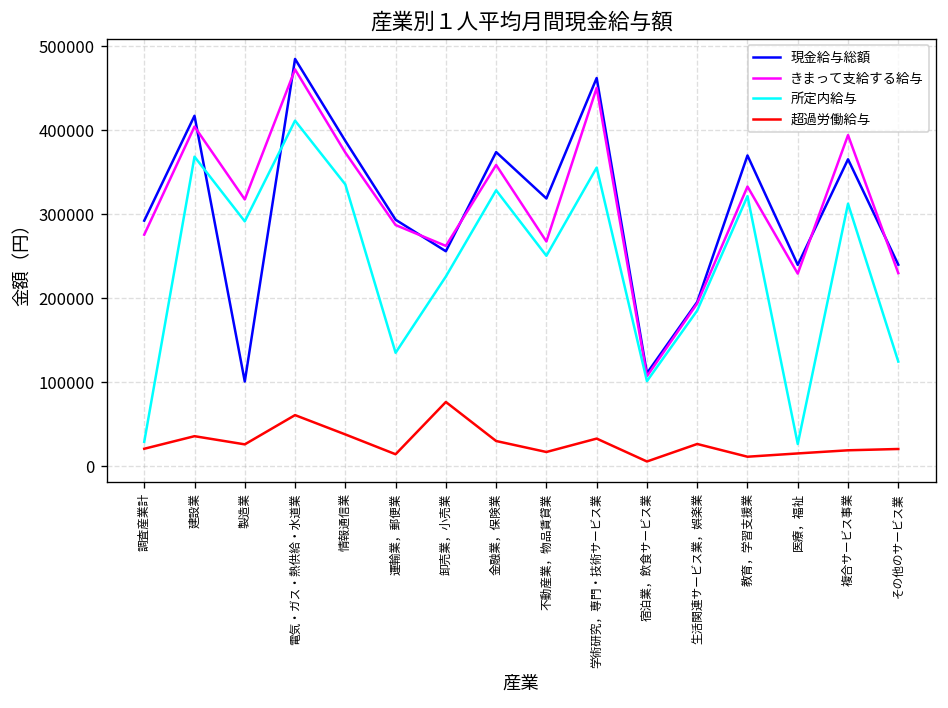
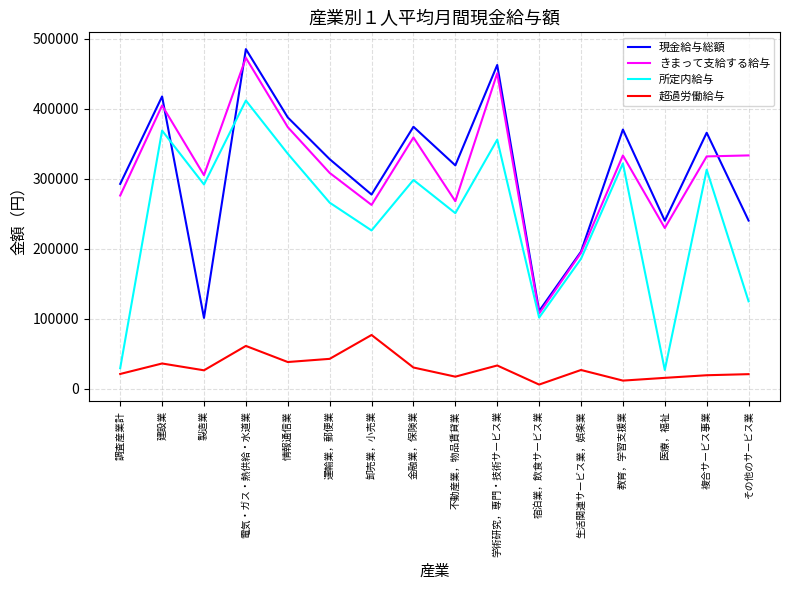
きまって支給する給与, 製造業: 320000 -> 300000
現金給与総額, 運輸業，郵便業: 290000 -> 330000
きまって支給する給与, 運輸業，郵便業: 290000 -> 310000
所定内給与, 運輸業，郵便業: 140000 -> 270000
超過労働給与, 運輸業，郵便業: 10000 -> 40000
現金給与総額, 卸売業，小売業: 260000 -> 280000
所定内給与, 金融業，保険業: 330000 -> 300000
きまって支給する給与, 複合サービス事業: 390000 -> 330000
きまって支給する給与, その他のサービス業: 230000 -> 330000
